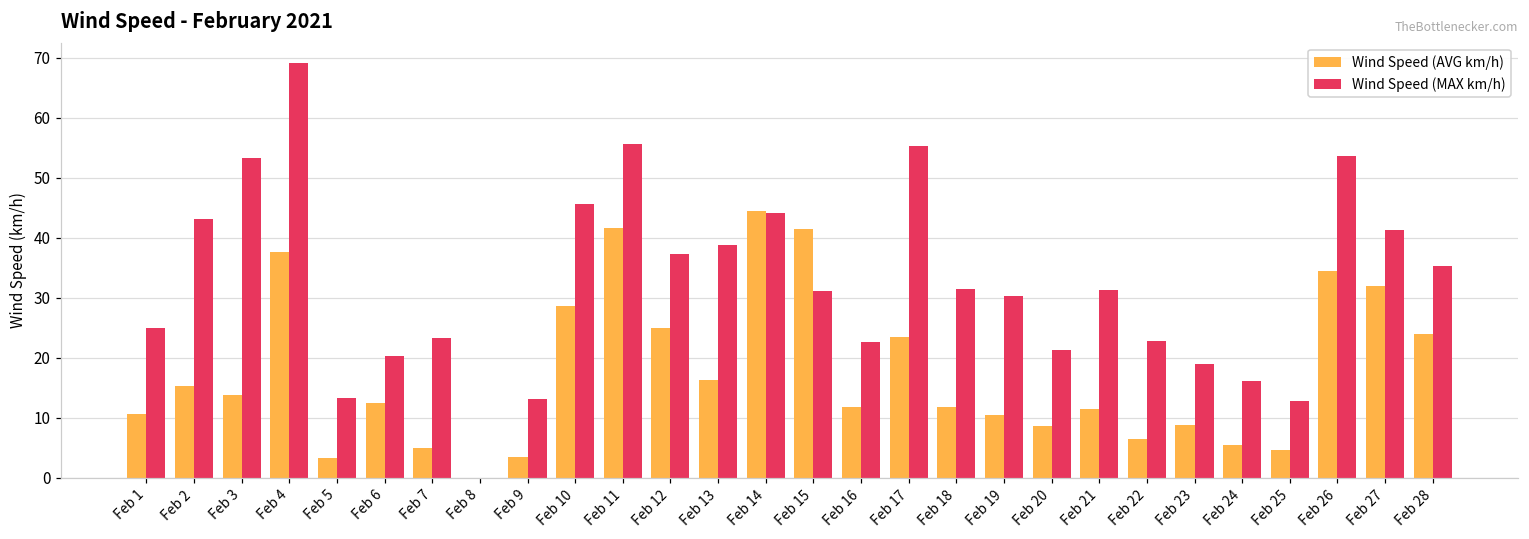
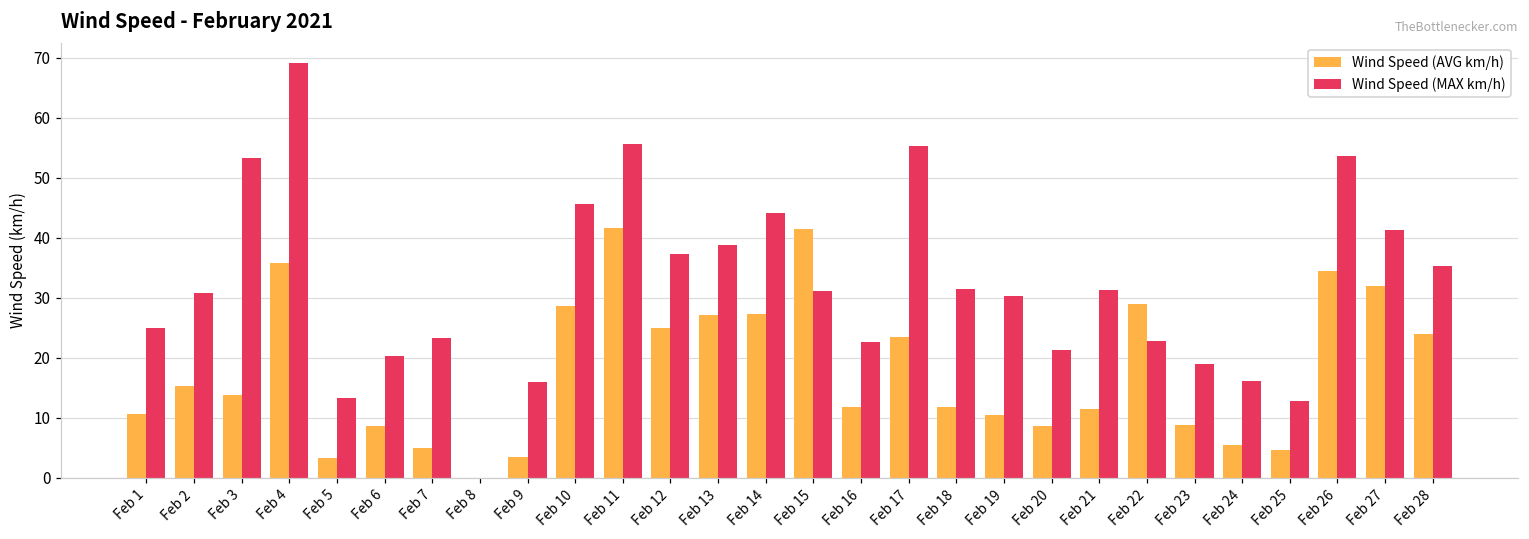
Wind Speed (MAX km/h), Feb 2: 43 -> 31
Wind Speed (AVG km/h), Feb 4: 38 -> 36
Wind Speed (AVG km/h), Feb 6: 12 -> 9
Wind Speed (MAX km/h), Feb 9: 13 -> 16
Wind Speed (AVG km/h), Feb 13: 16 -> 27
Wind Speed (AVG km/h), Feb 14: 44 -> 27
Wind Speed (AVG km/h), Feb 22: 6 -> 29
